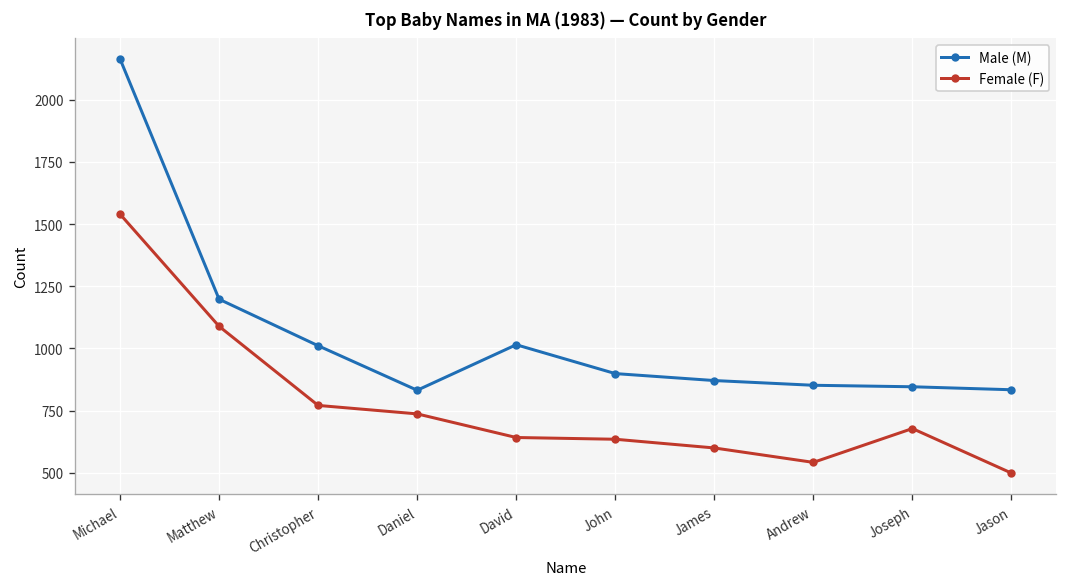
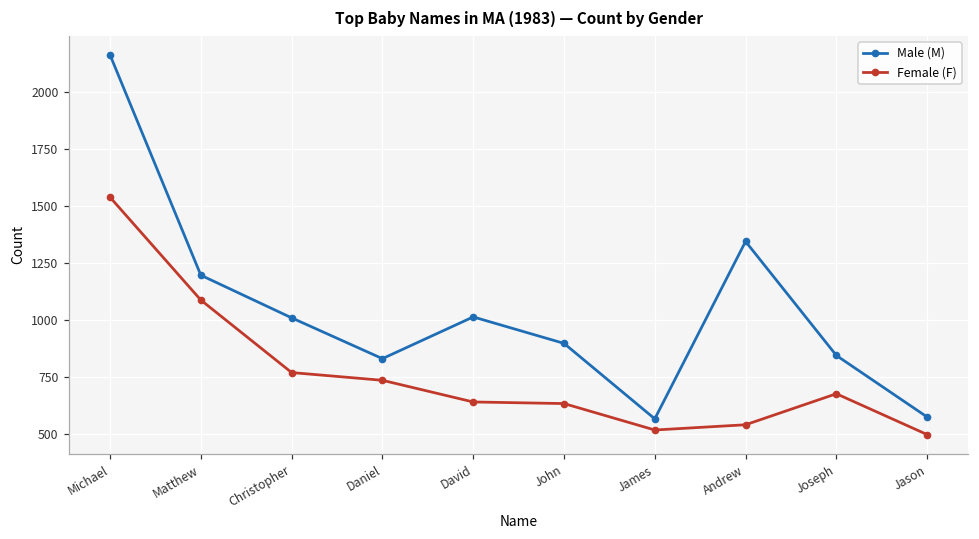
Male (M), James: 870 -> 570
Female (F), James: 600 -> 520
Male (M), Andrew: 850 -> 1350
Male (M), Jason: 830 -> 580
